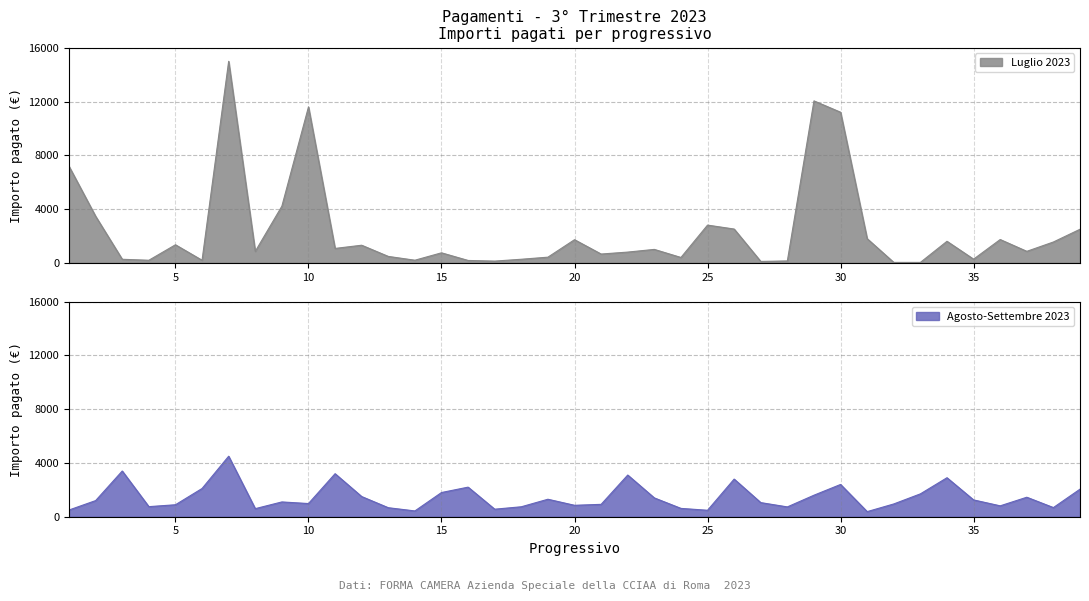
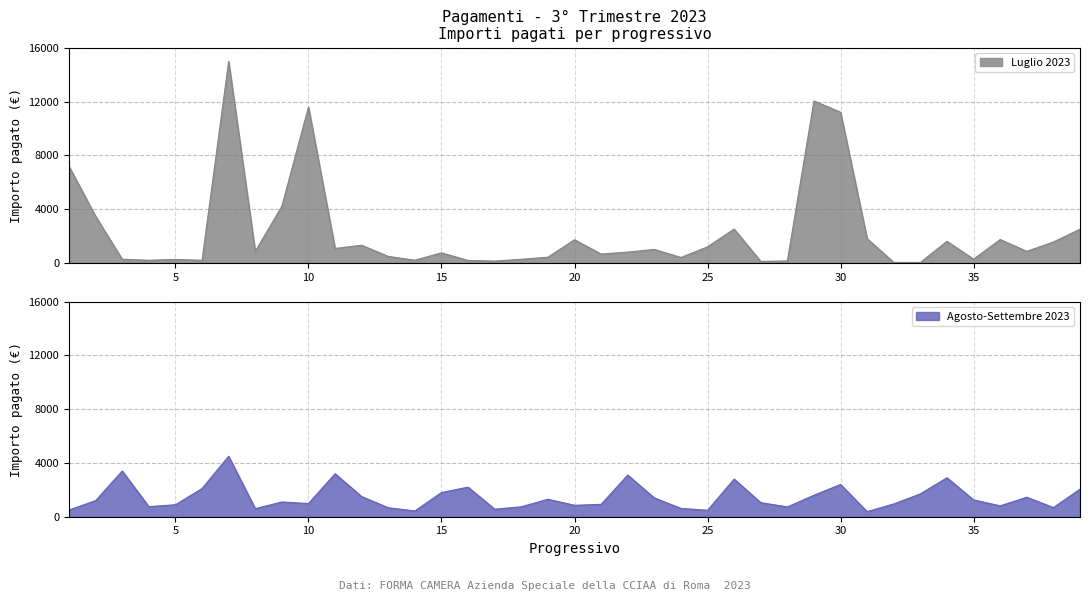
Pagamenti - 3° Trimestre 2023 Importi pagati per progressivo, 5: 1300 -> 300
Pagamenti - 3° Trimestre 2023 Importi pagati per progressivo, 25: 2800 -> 1200
